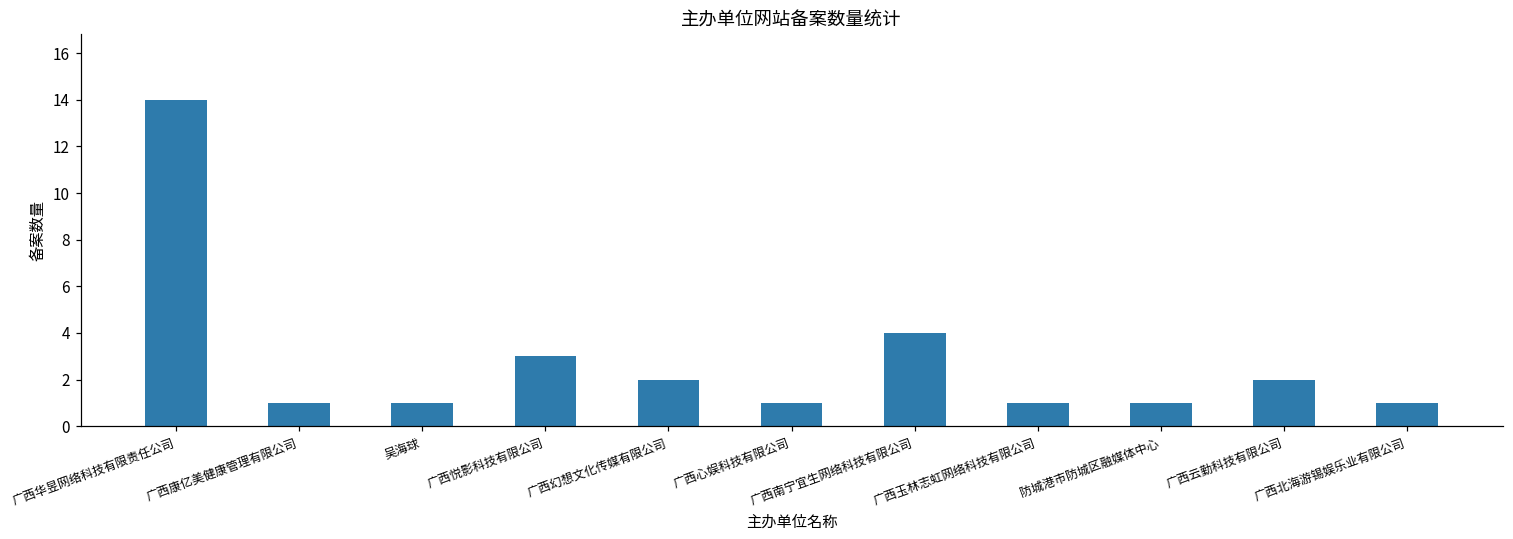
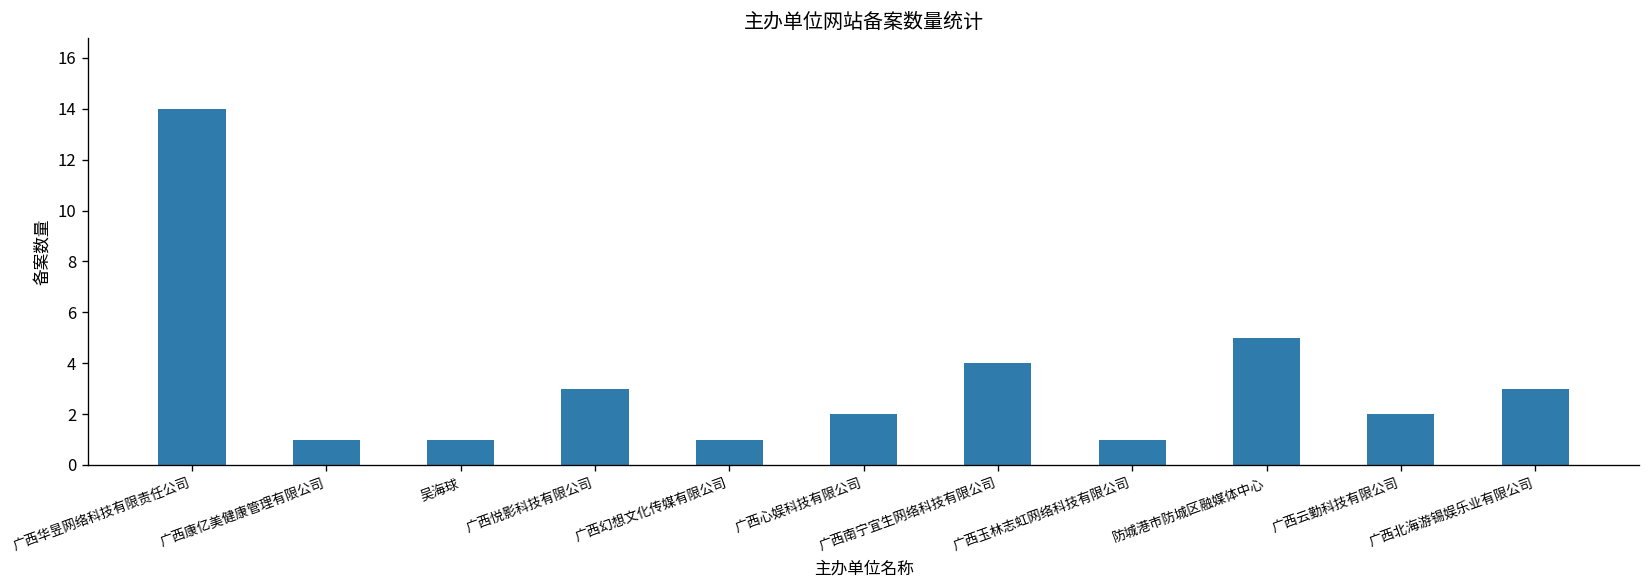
广西幻想文化传媒有限公司: 2 -> 1
广西心娱科技有限公司: 1 -> 2
防城港市防城区融媒体中心: 1 -> 5
广西北海游锡娱乐业有限公司: 1 -> 3
